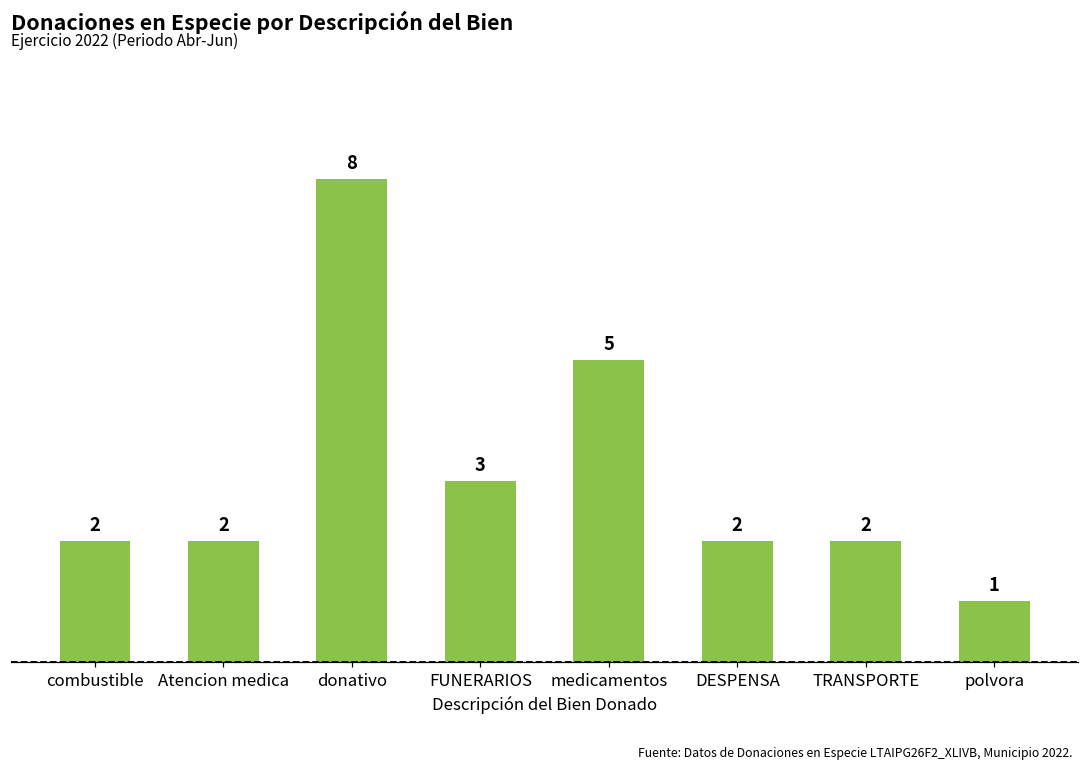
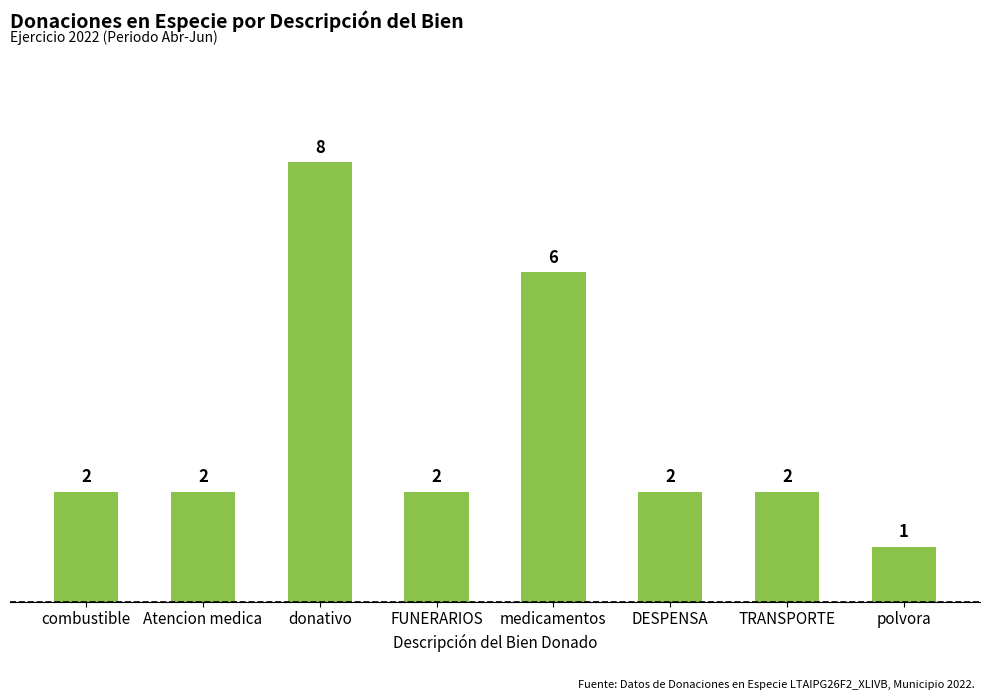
FUNERARIOS: 3 -> 2
medicamentos: 5 -> 6
